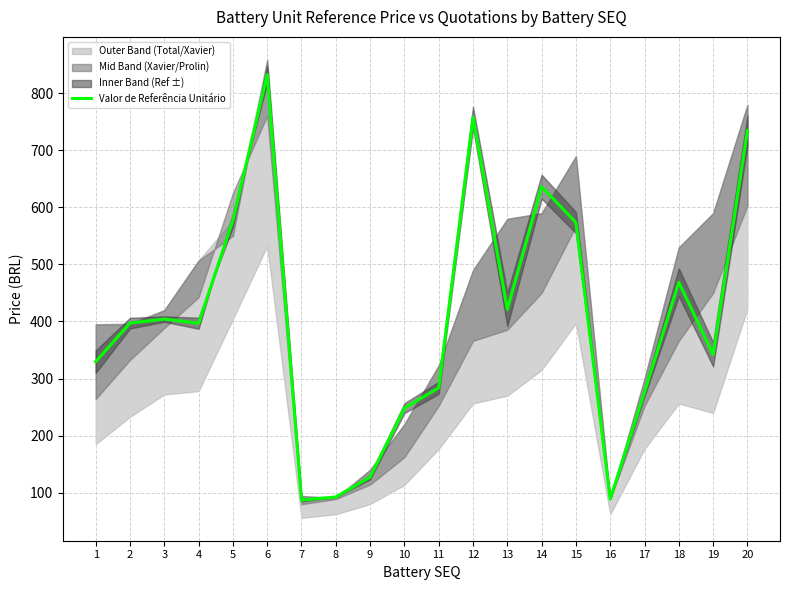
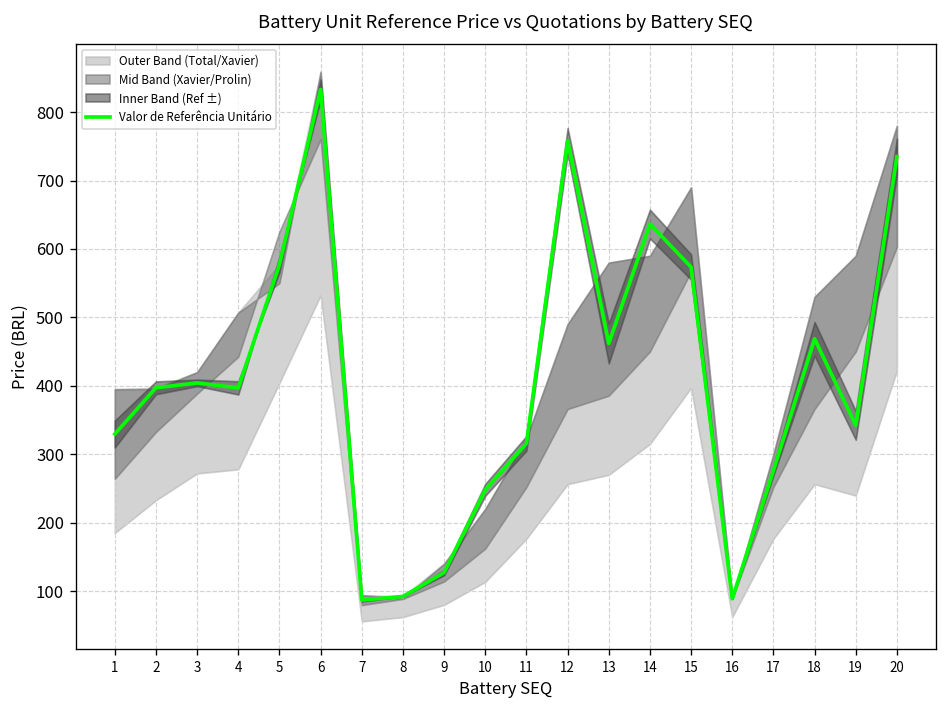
Valor de Referência Unitário, 11: 280 -> 320
Valor de Referência Unitário, 13: 420 -> 460
